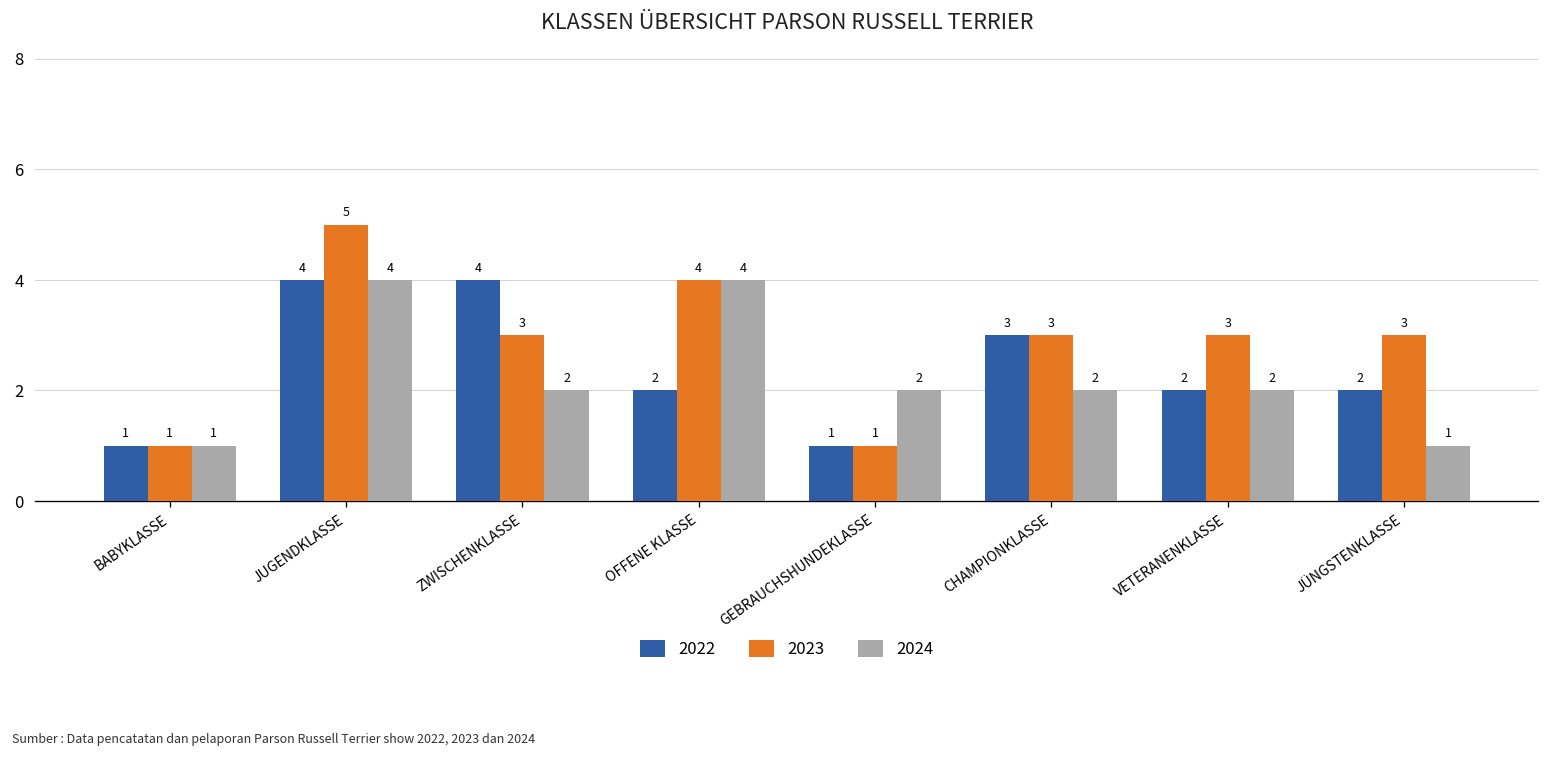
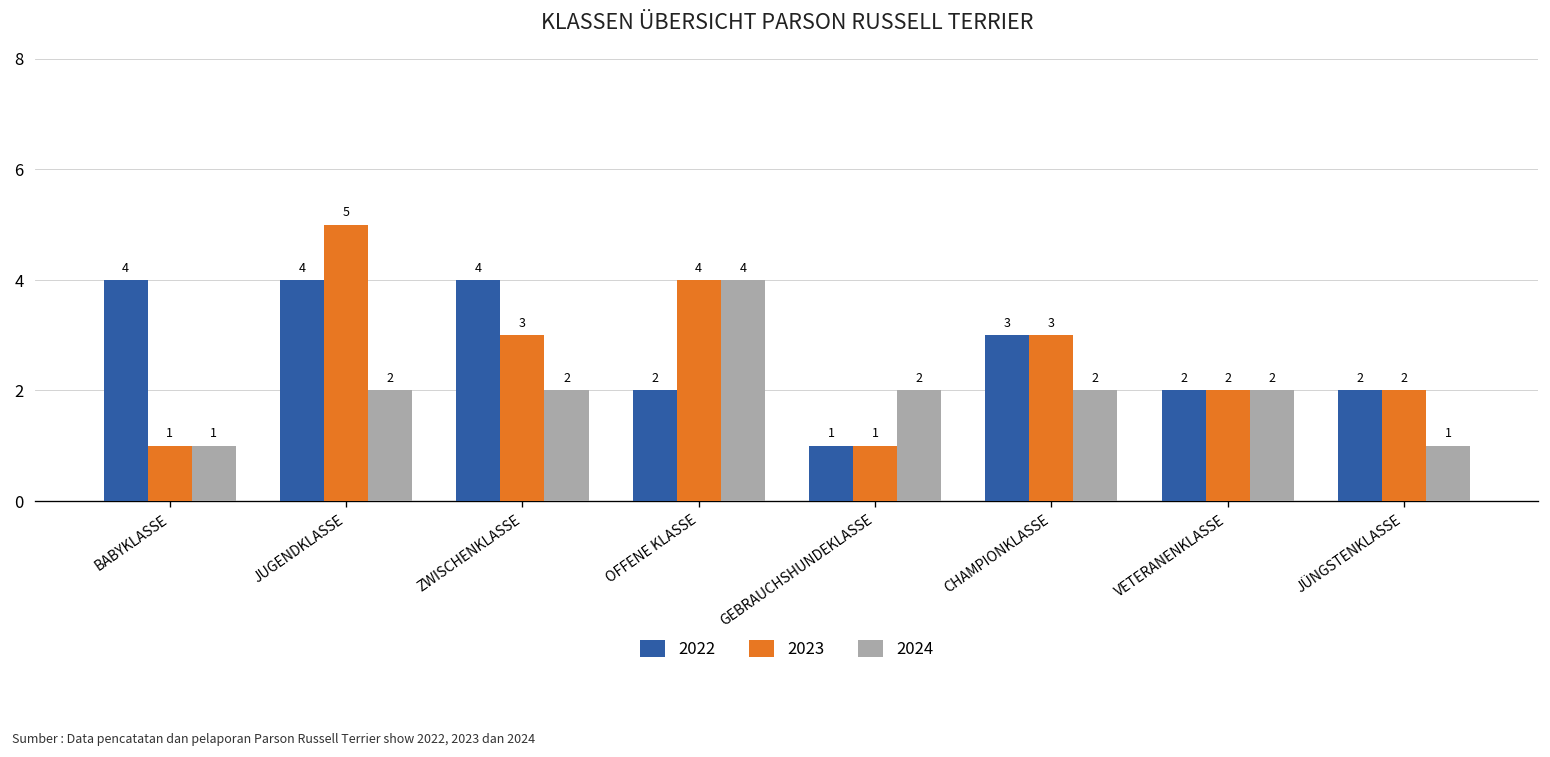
2022, BABYKLASSE: 1 -> 4
2024, JUGENDKLASSE: 4 -> 2
2023, VETERANENKLASSE: 3 -> 2
2023, JÜNGSTENKLASSE: 3 -> 2
